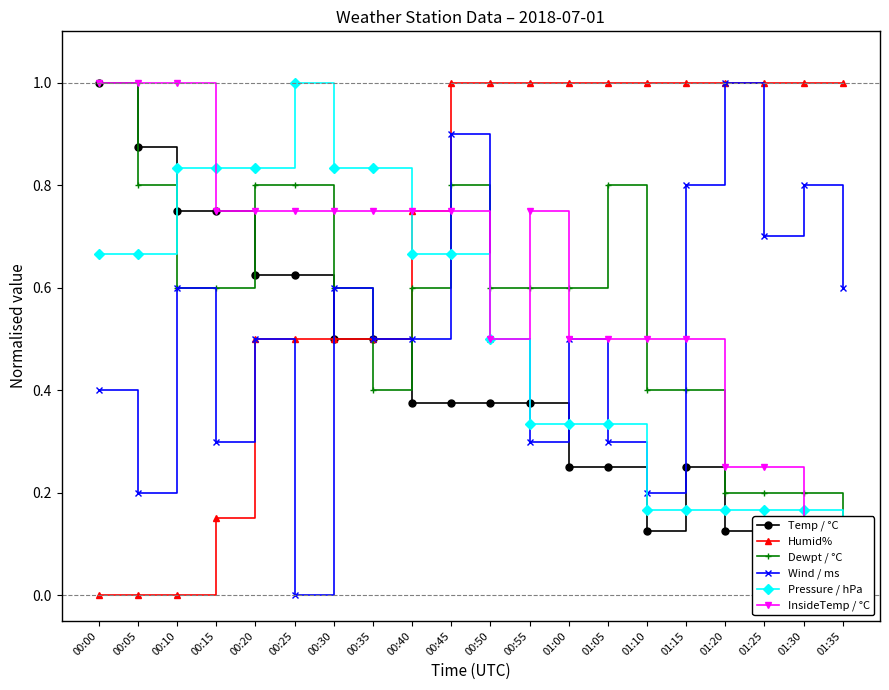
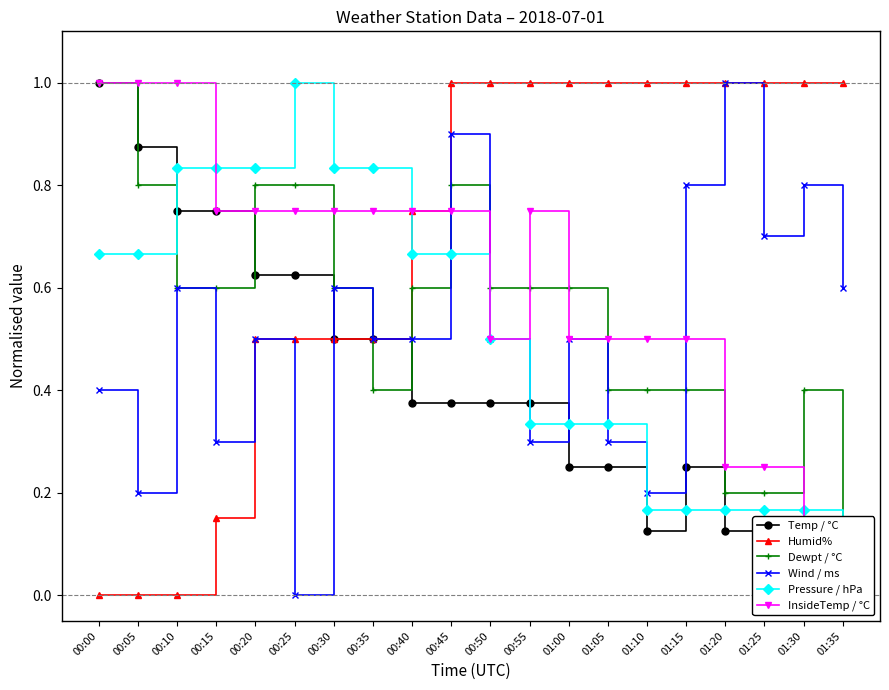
Dewpt / °C, 01:05: 0.80 -> 0.40
Dewpt / °C, 01:30: 0.20 -> 0.40
